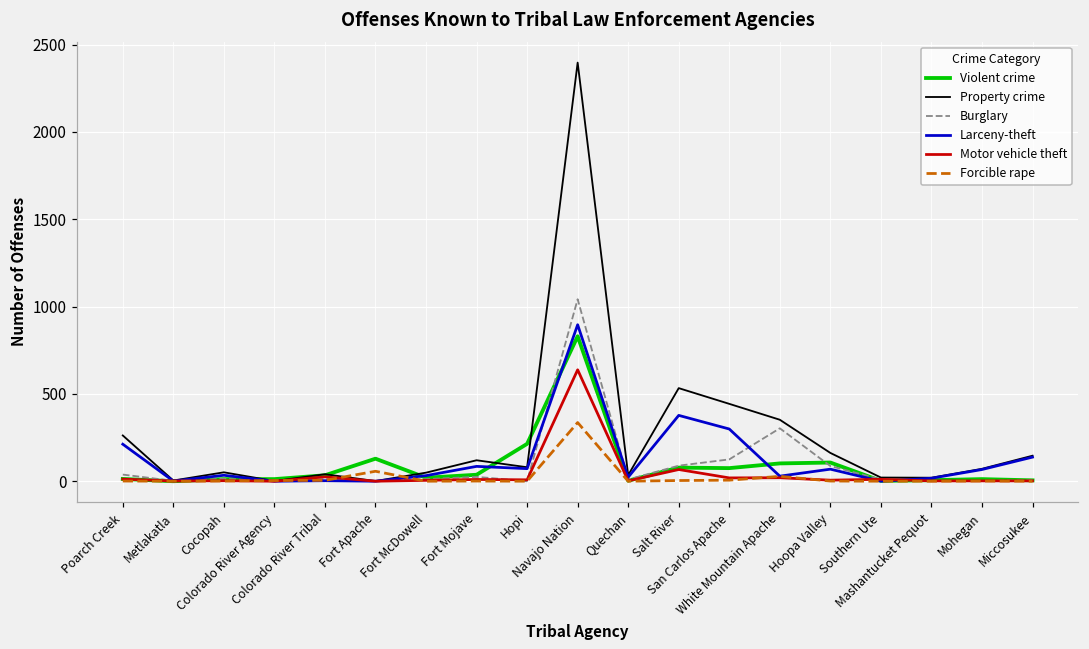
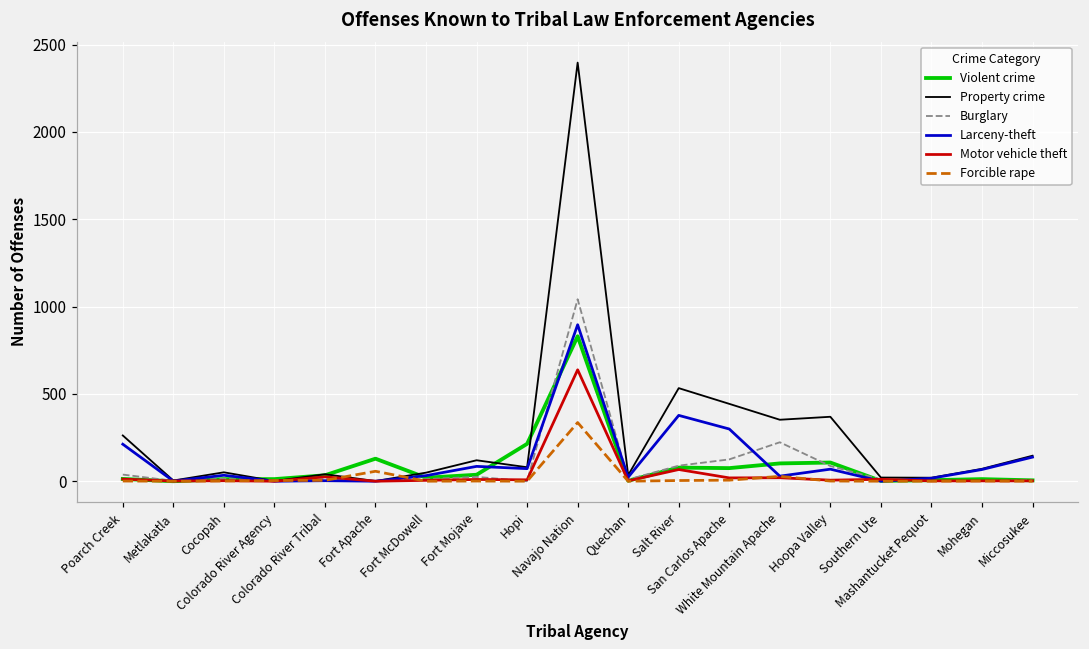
Burglary, White Mountain Apache: 300 -> 220
Property crime, Hoopa Valley: 160 -> 370
